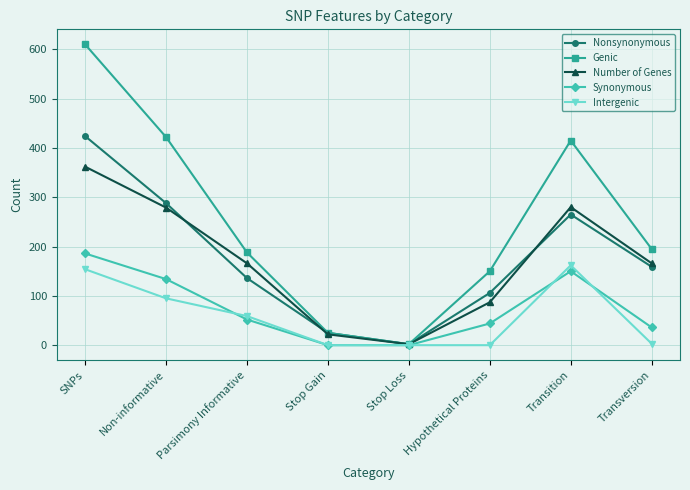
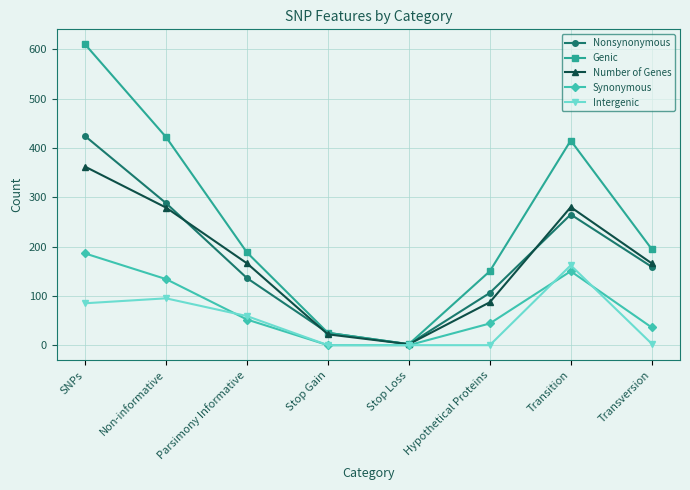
Intergenic, SNPs: 150 -> 90
